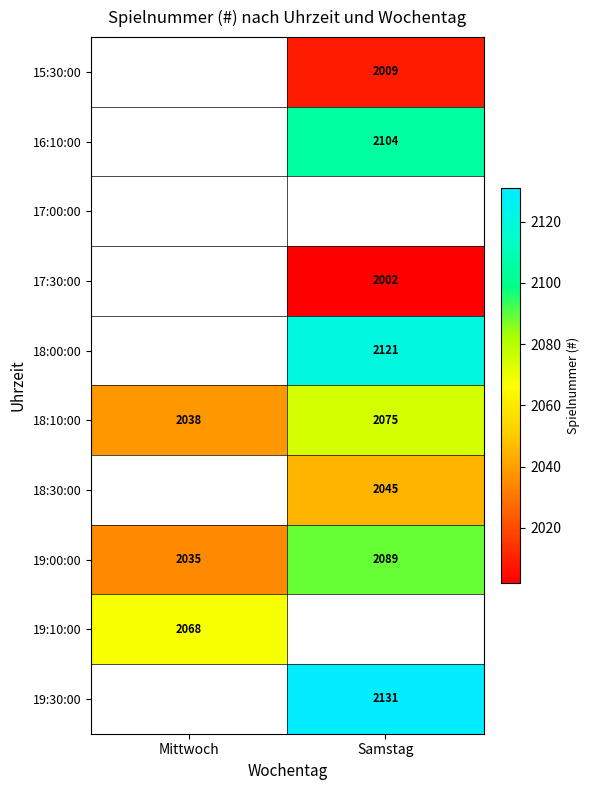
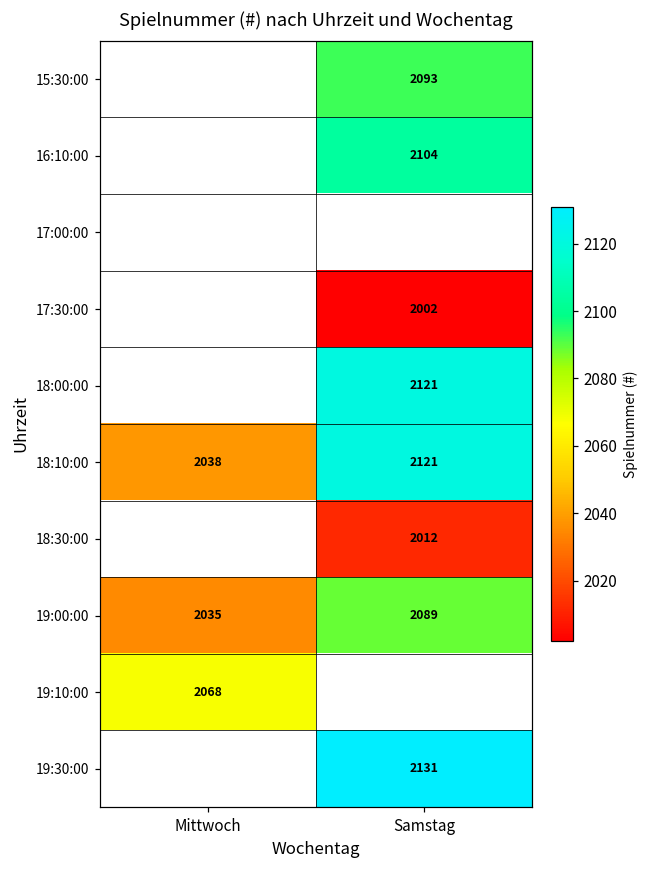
15:30:00, Samstag: 2009 -> 2093
18:10:00, Samstag: 2075 -> 2121
18:30:00, Samstag: 2045 -> 2012
